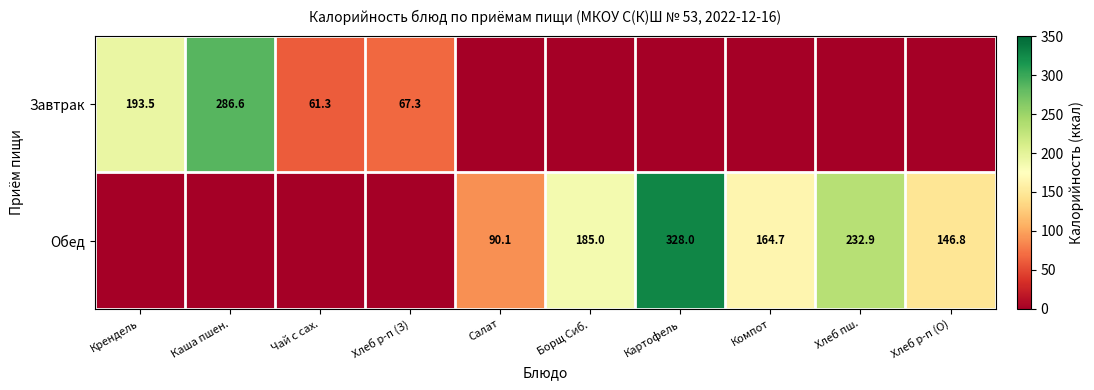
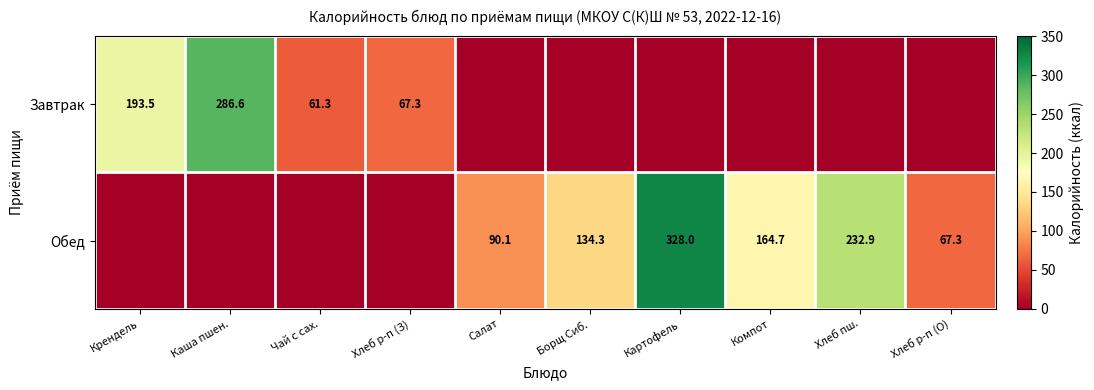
Обед, Борщ Сиб.: 185.0 -> 134.3
Обед, Хлеб р-п (О): 146.8 -> 67.3
